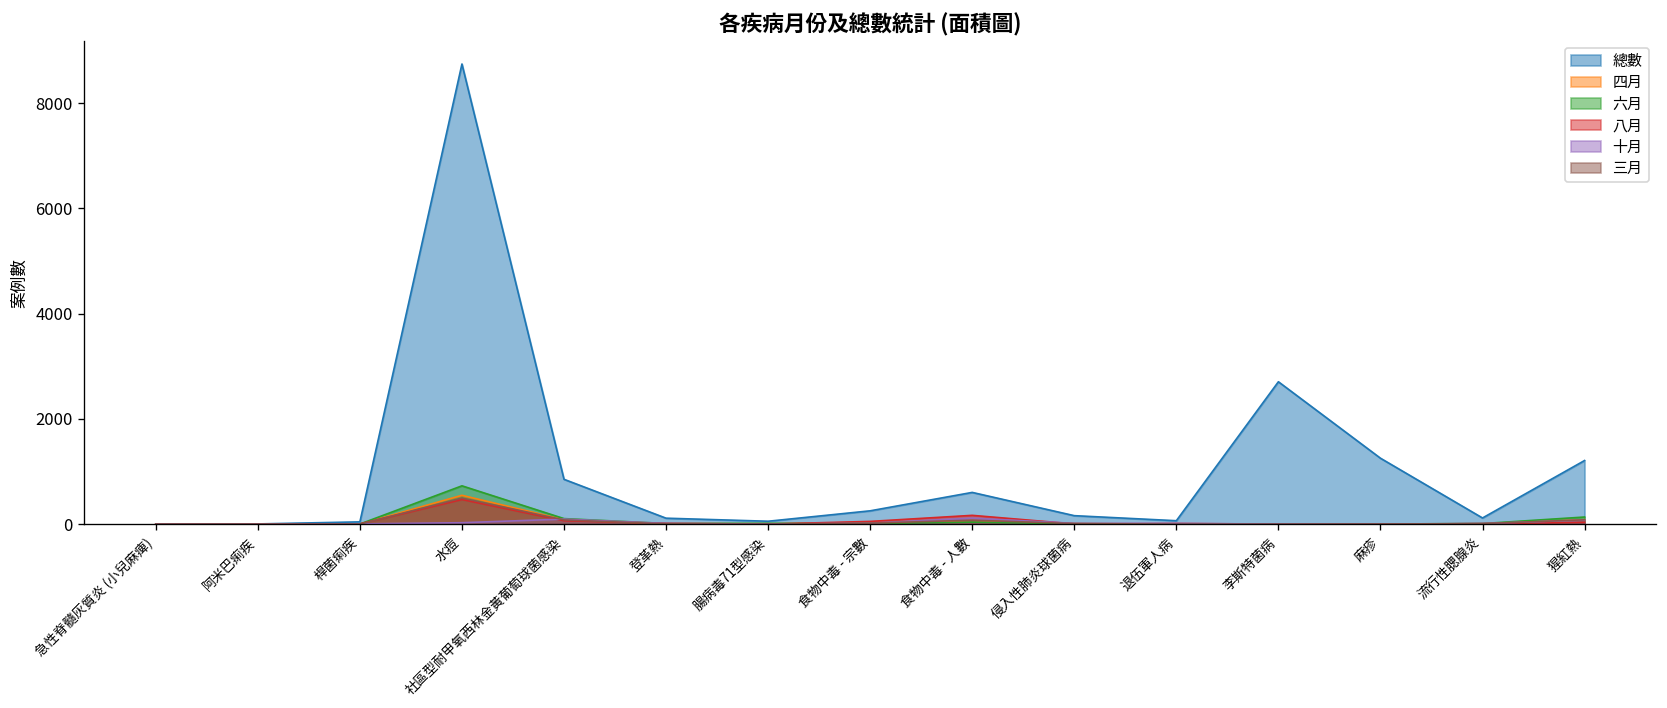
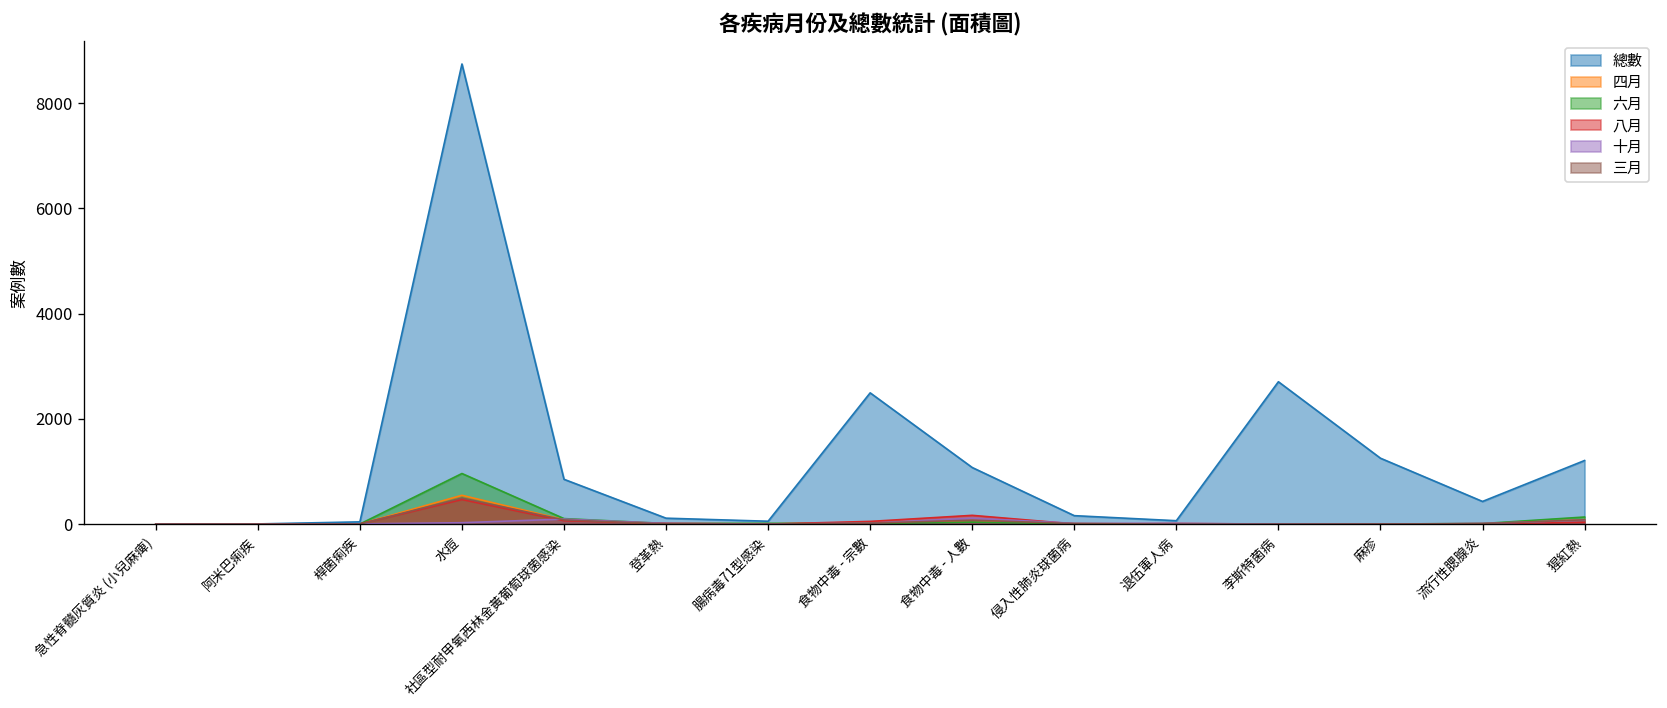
六月, 水痘: 700 -> 1000
總數, 食物中毒 - 宗數: 300 -> 2500
總數, 食物中毒 - 人數: 600 -> 1100
總數, 流行性腮腺炎: 100 -> 400
